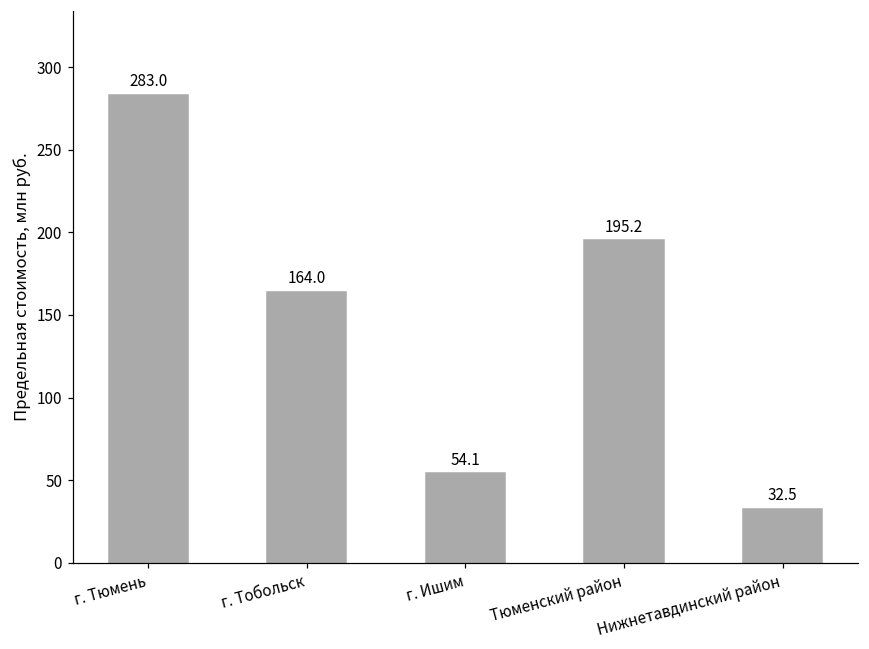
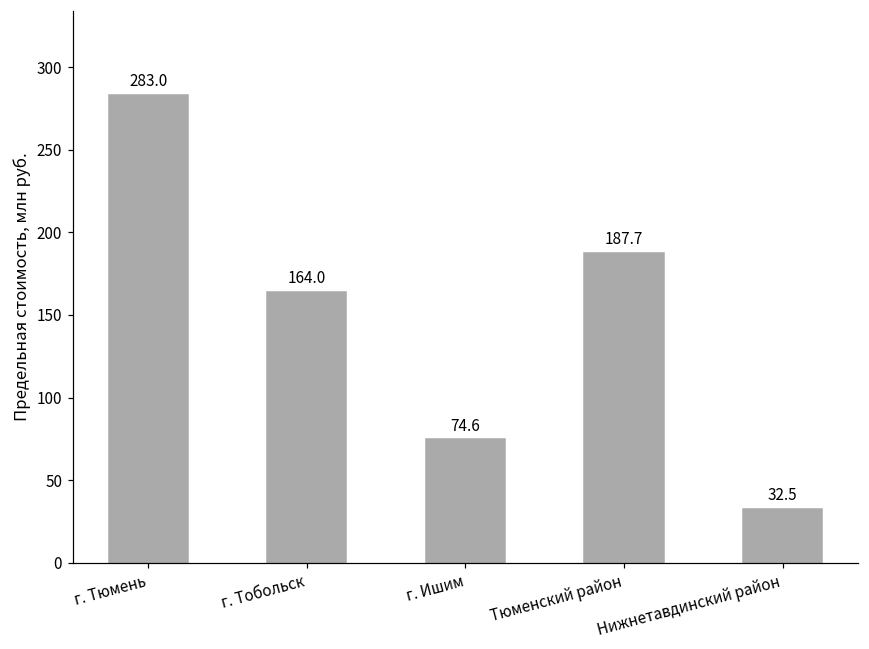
г. Ишим: 54.1 -> 74.6
Тюменский район: 195.2 -> 187.7
